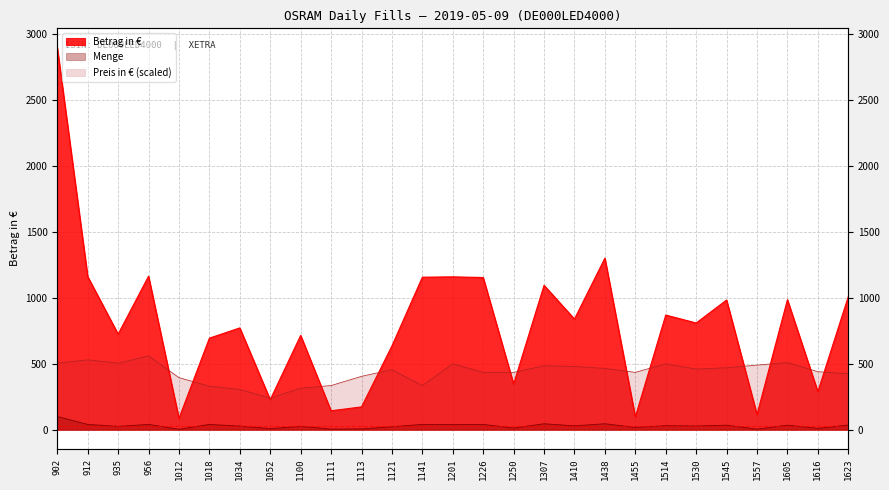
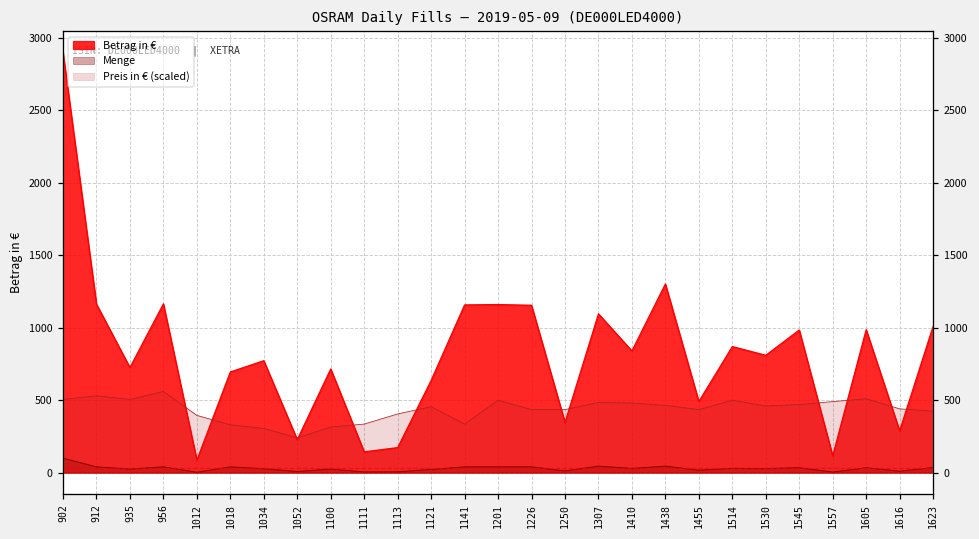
Betrag in €, 1455: 100 -> 490
